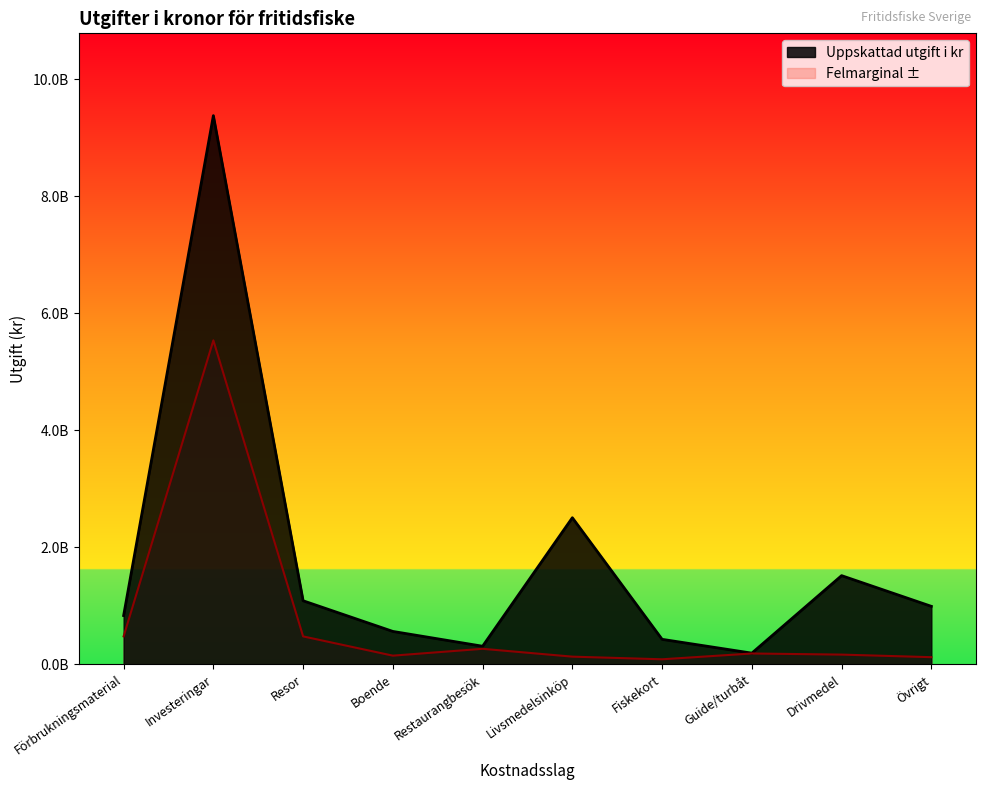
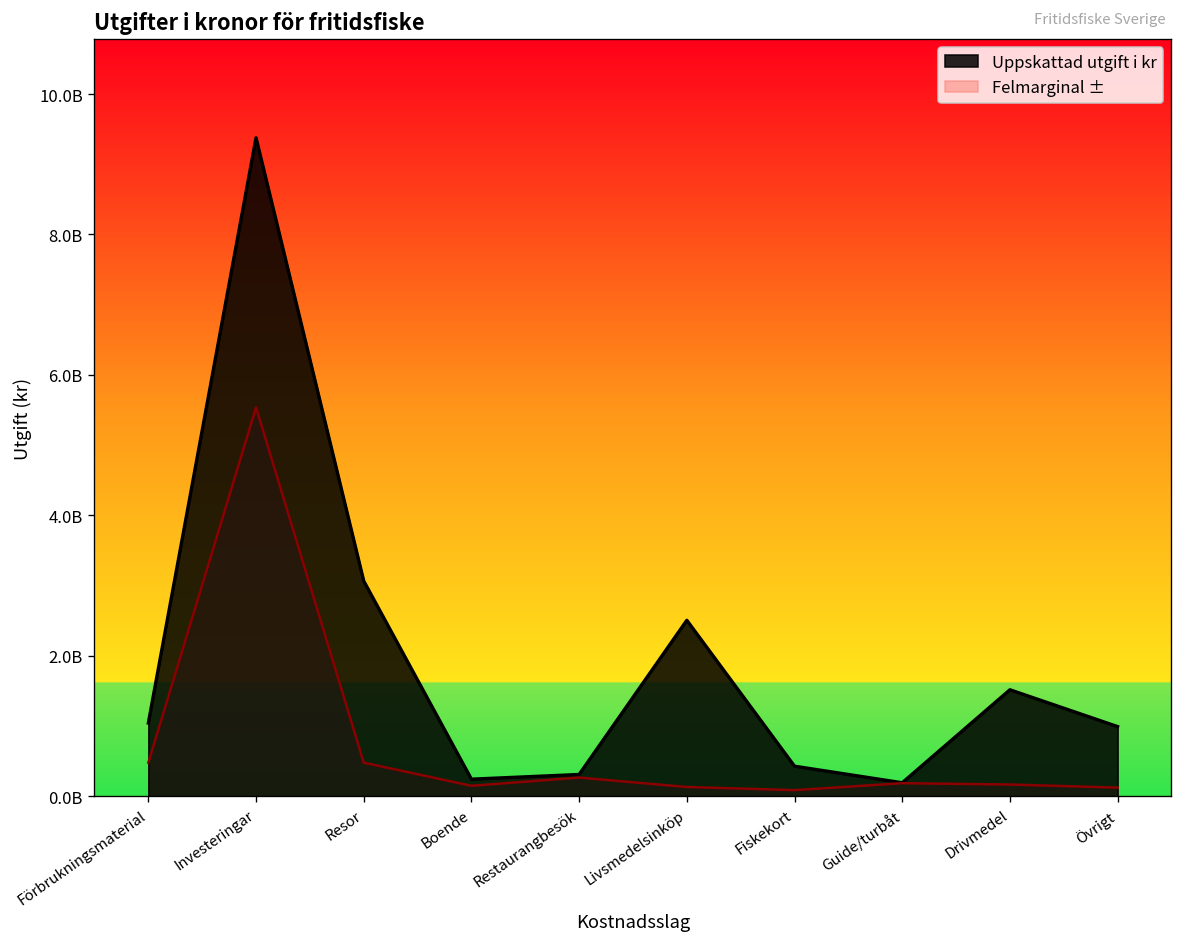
Uppskattad utgift i kr, Förbrukningsmaterial: 800000000 -> 1000000000
Uppskattad utgift i kr, Resor: 1100000000 -> 3100000000
Uppskattad utgift i kr, Boende: 600000000 -> 200000000
